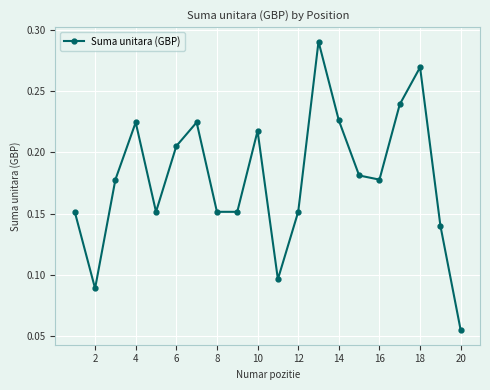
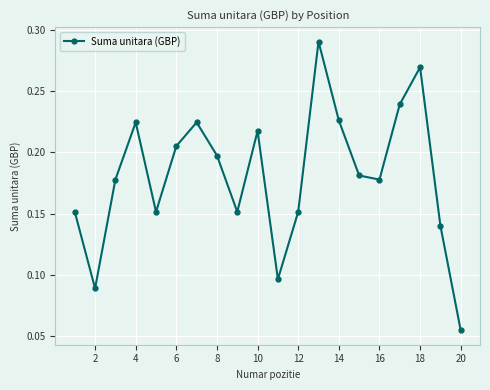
8: 0.152 -> 0.198
